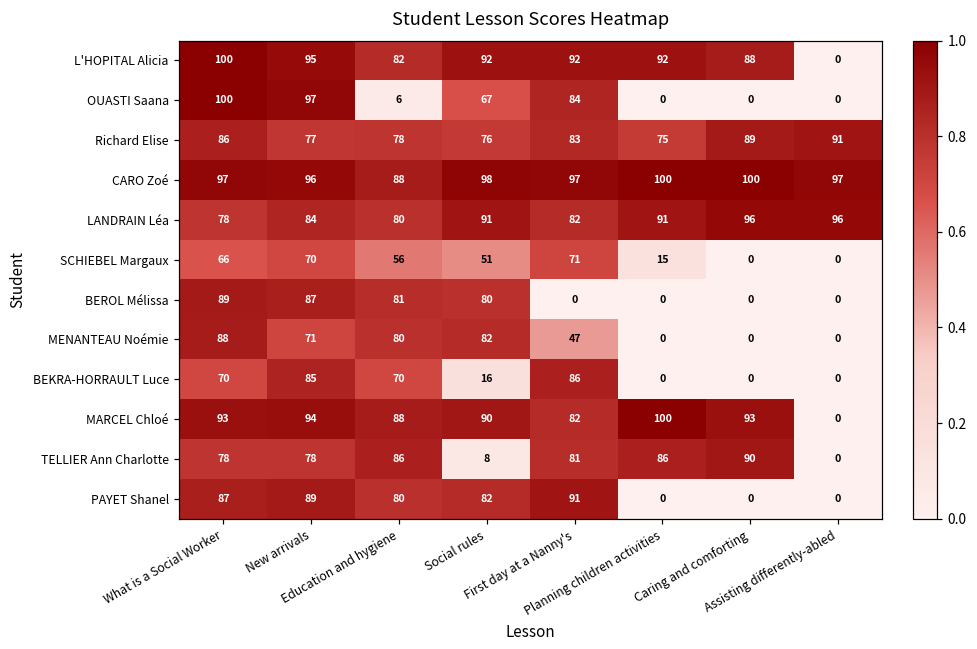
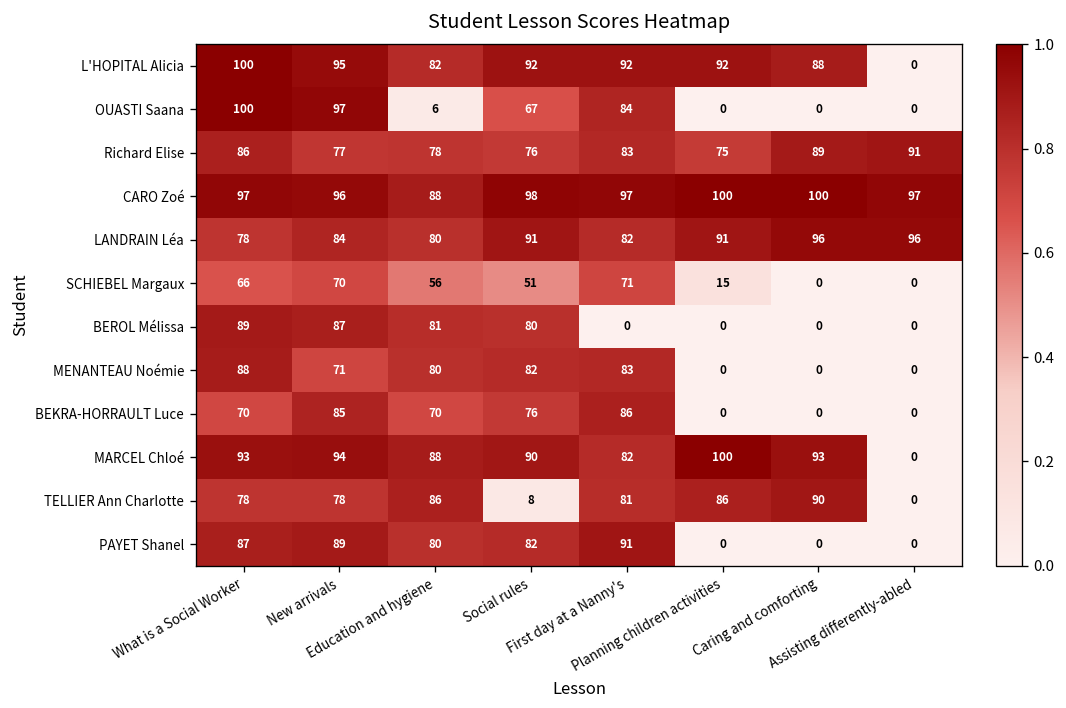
MENANTEAU Noémie, First day at a Nanny's: 47 -> 83
BEKRA-HORRAULT Luce, Social rules: 16 -> 76
